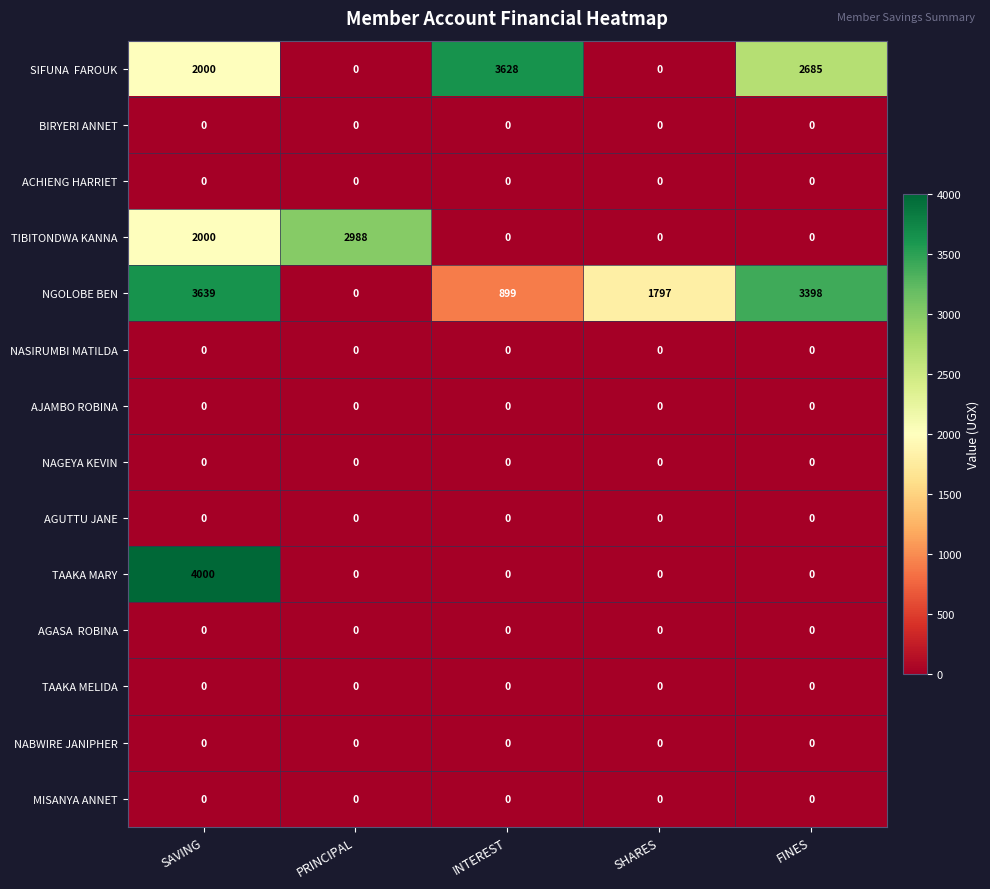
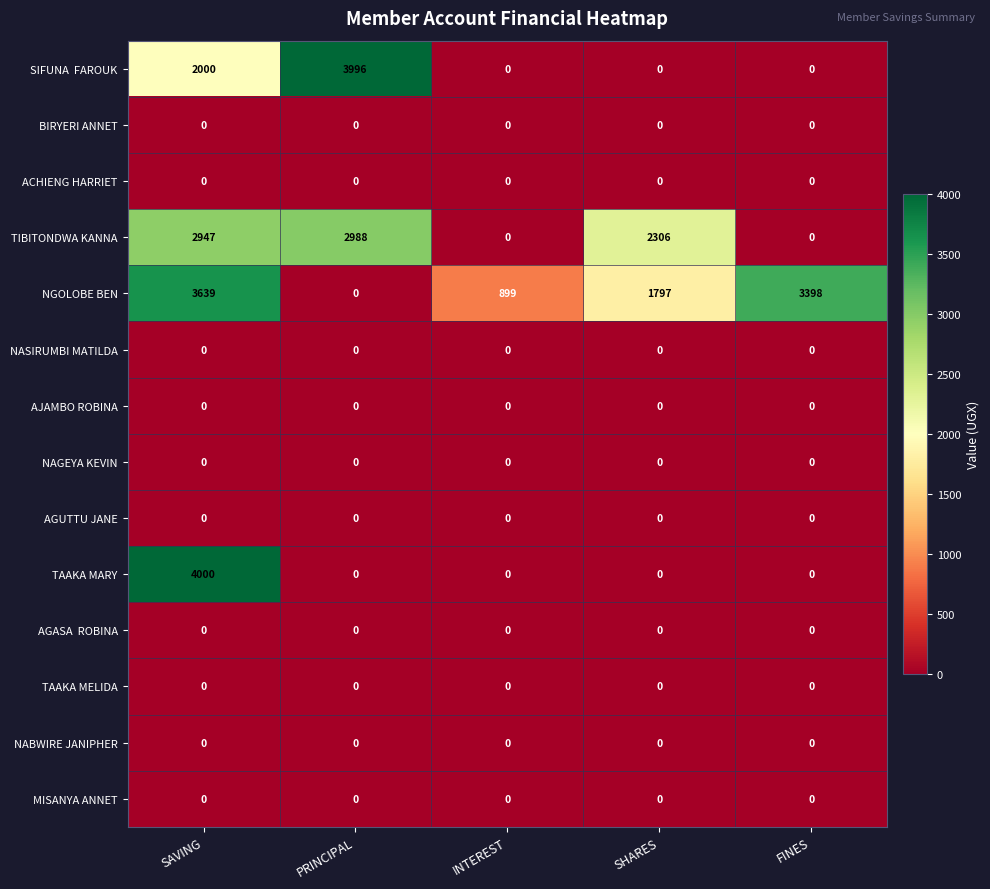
SIFUNA FAROUK, PRINCIPAL: 0 -> 3996
SIFUNA FAROUK, INTEREST: 3628 -> 0
SIFUNA FAROUK, FINES: 2685 -> 0
TIBITONDWA KANNA, SAVING: 2000 -> 2947
TIBITONDWA KANNA, SHARES: 0 -> 2306
